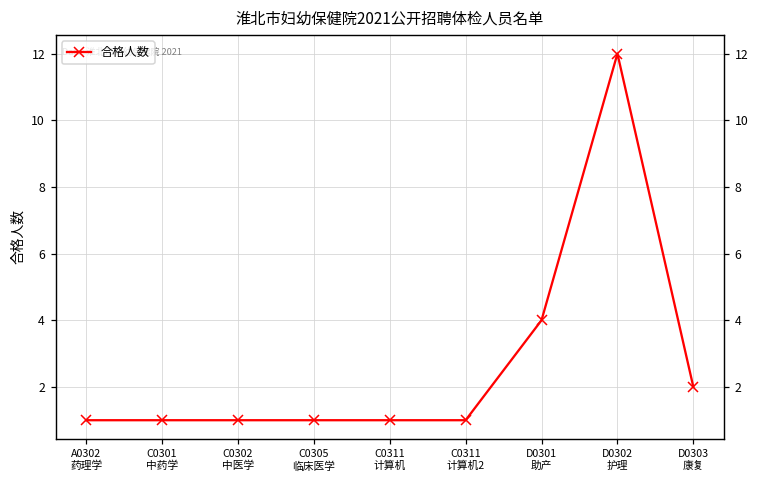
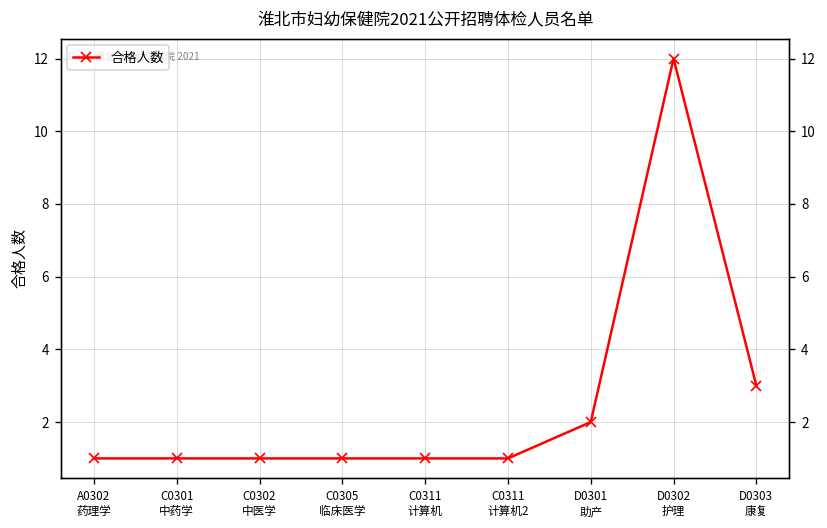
D0301 助产: 4 -> 2
D0303 康复: 2 -> 3
